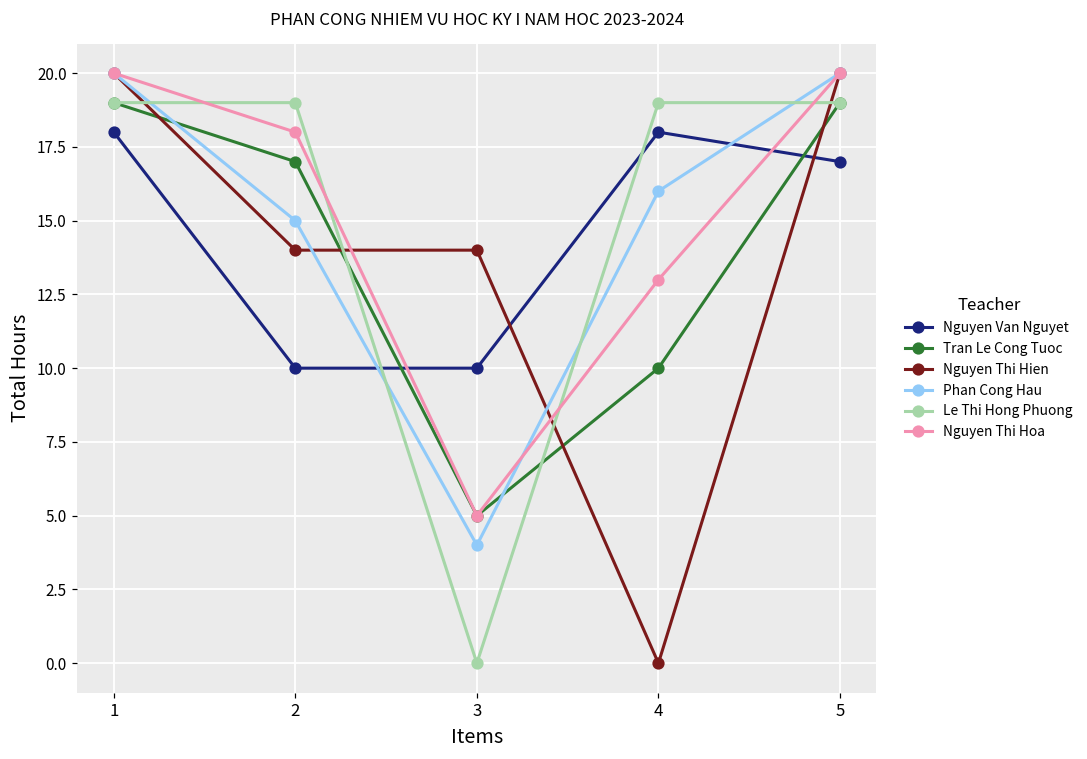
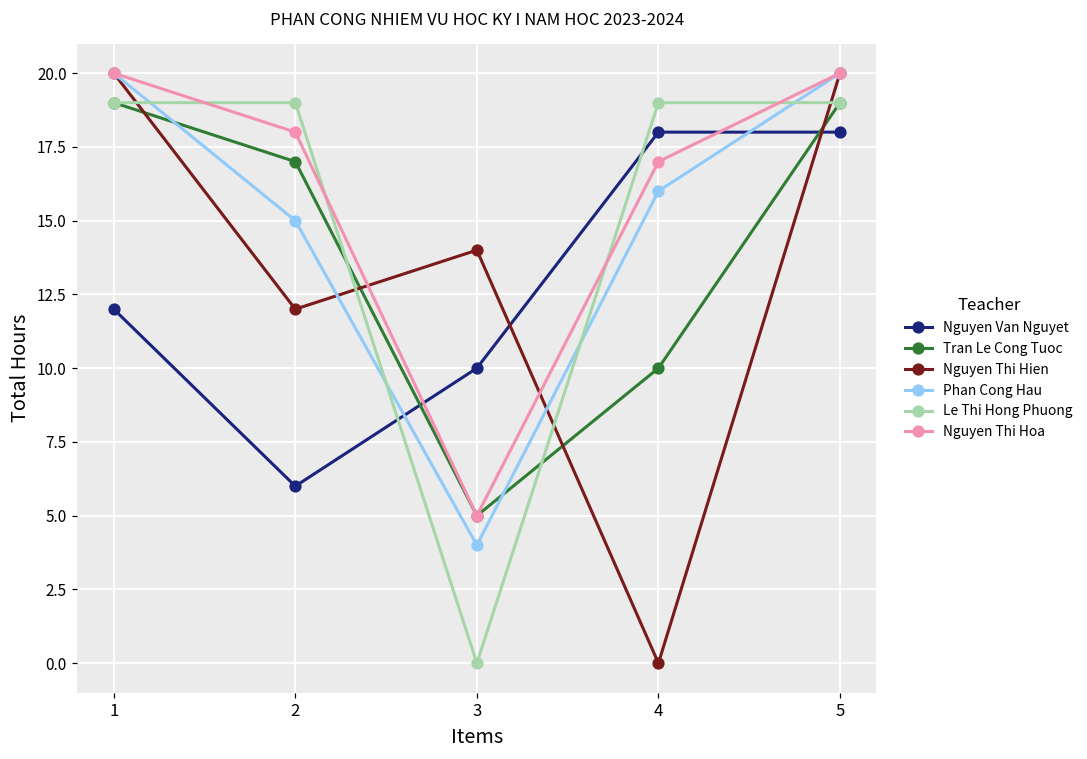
Nguyen Van Nguyet, 1: 18 -> 12
Nguyen Van Nguyet, 2: 10 -> 6
Nguyen Thi Hien, 2: 14 -> 12
Nguyen Thi Hoa, 4: 13 -> 17
Nguyen Van Nguyet, 5: 17 -> 18
